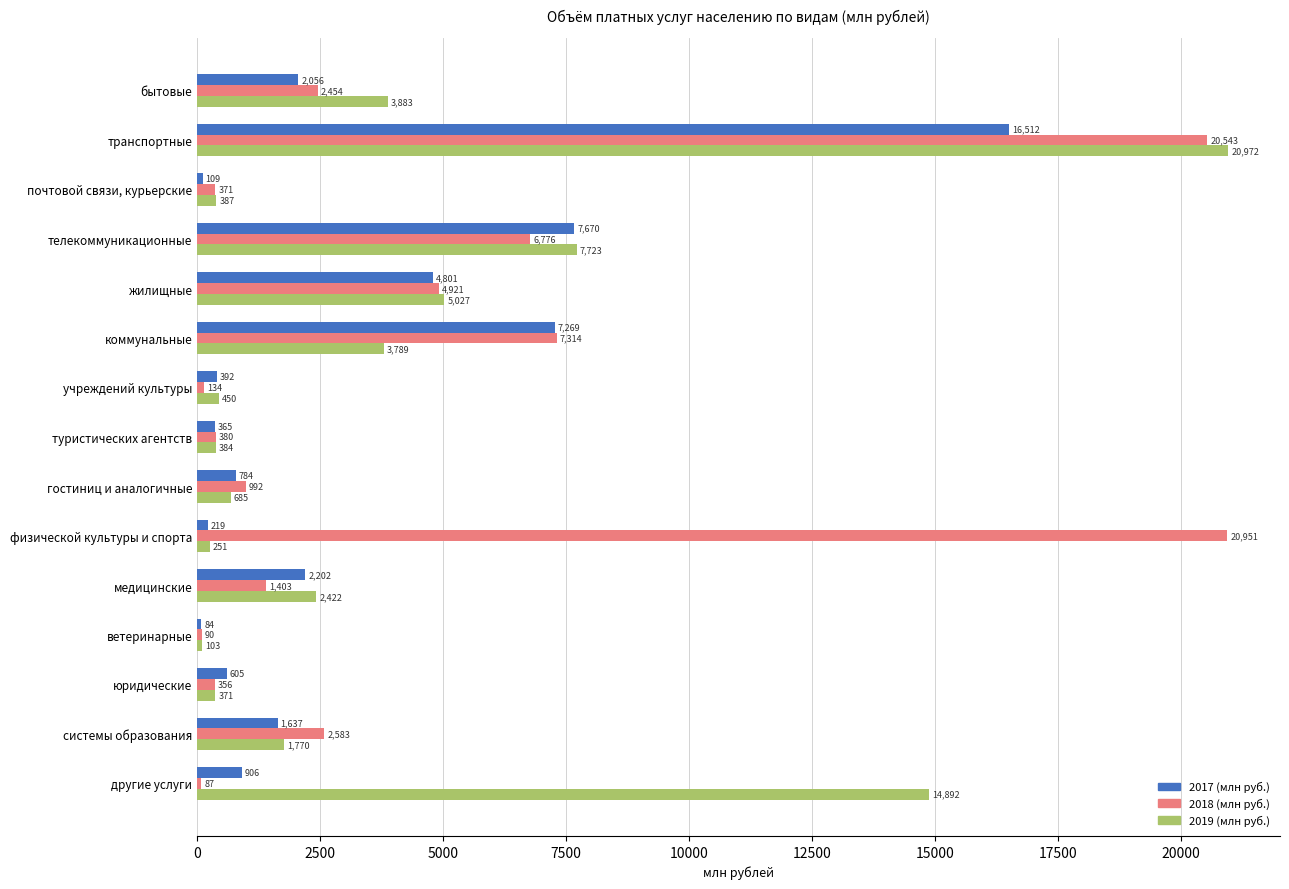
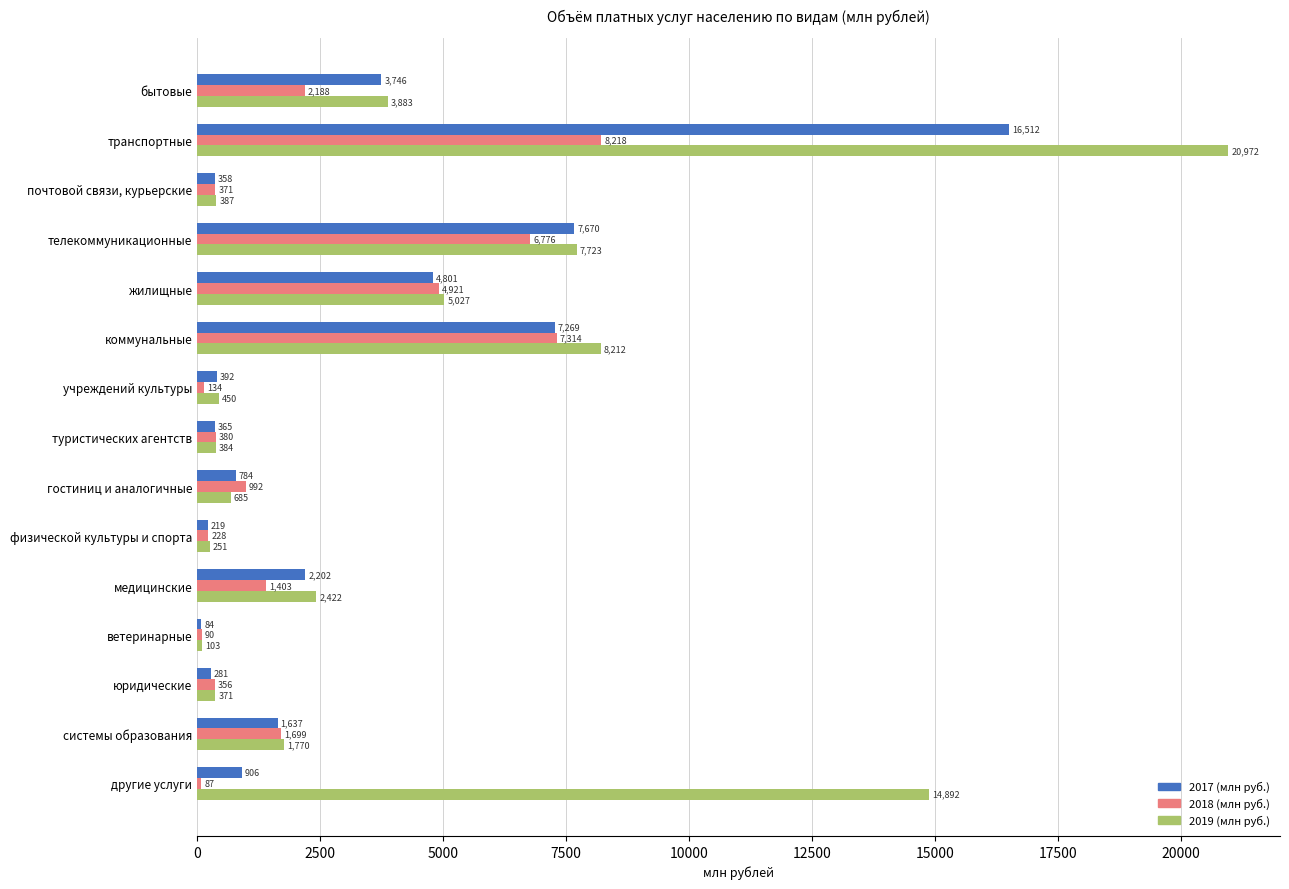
2017 (млн руб.), бытовые: 2,056 -> 3,746
2018 (млн руб.), бытовые: 2,454 -> 2,188
2018 (млн руб.), транспортные: 20,543 -> 8,218
2017 (млн руб.), почтовой связи, курьерские: 109 -> 358
2019 (млн руб.), коммунальные: 3,789 -> 8,212
2018 (млн руб.), физической культуры и спорта: 20,951 -> 228
2017 (млн руб.), юридические: 605 -> 281
2018 (млн руб.), системы образования: 2,583 -> 1,699
